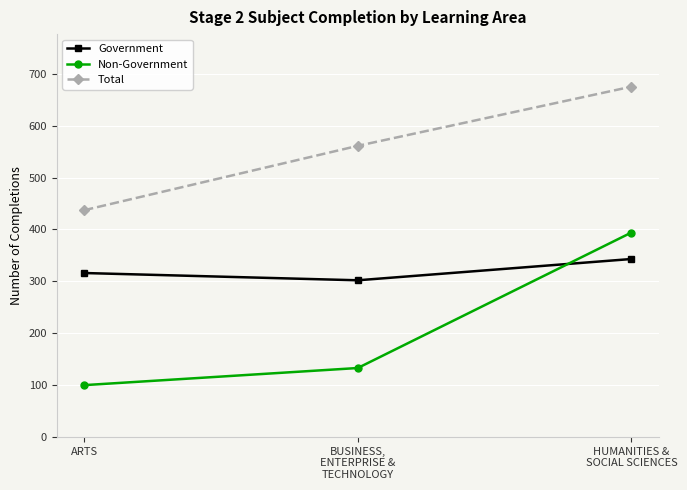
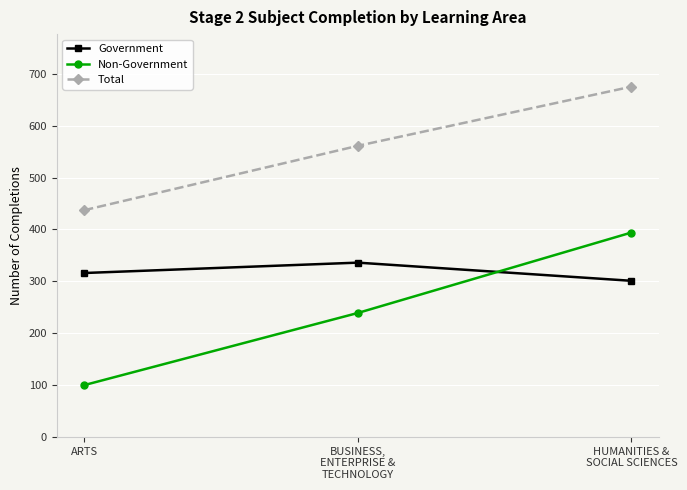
Government, BUSINESS, ENTERPRISE & TECHNOLOGY: 300 -> 340
Non-Government, BUSINESS, ENTERPRISE & TECHNOLOGY: 130 -> 240
Government, HUMANITIES & SOCIAL SCIENCES: 340 -> 300
